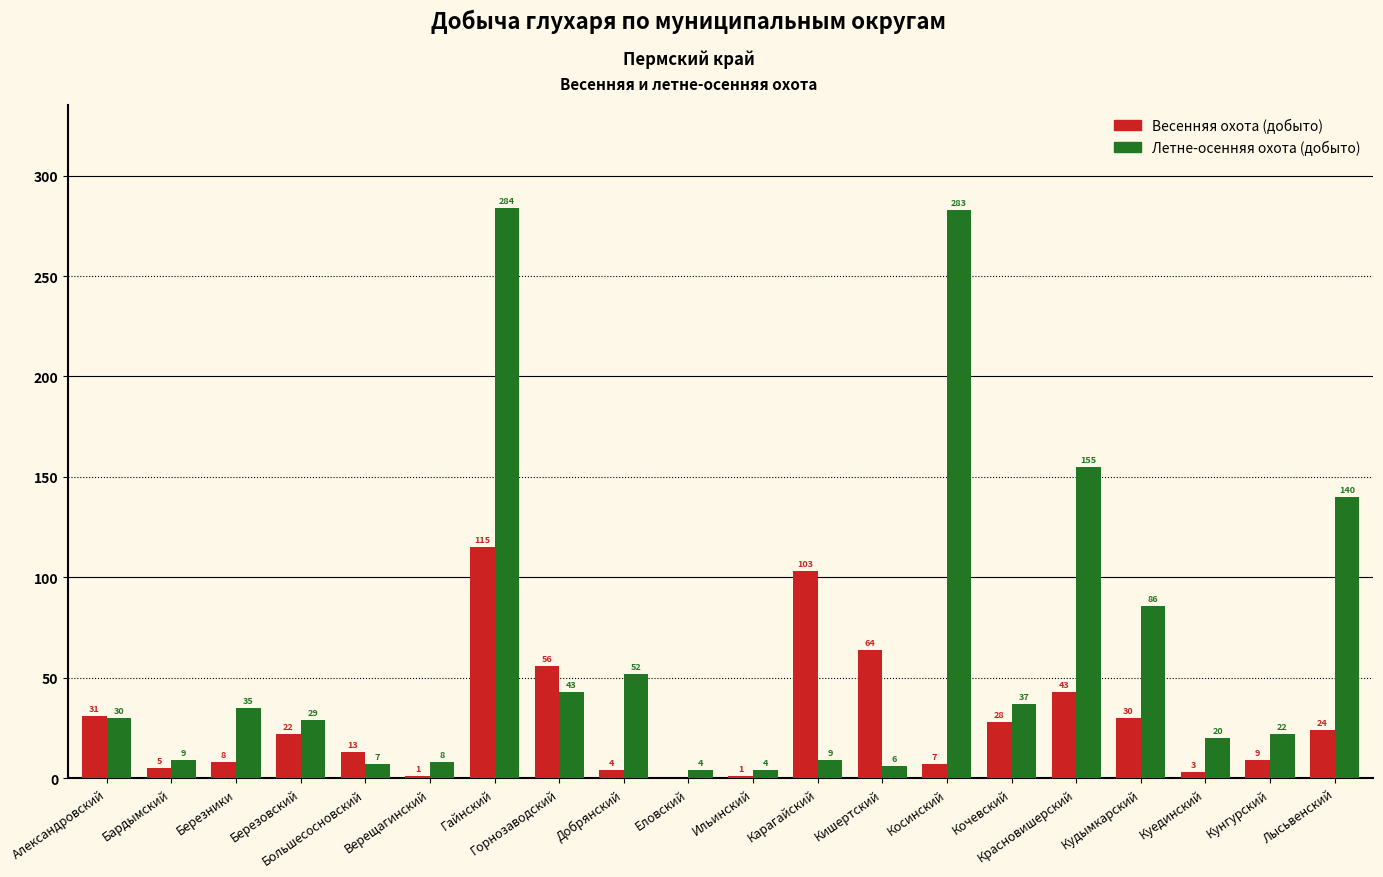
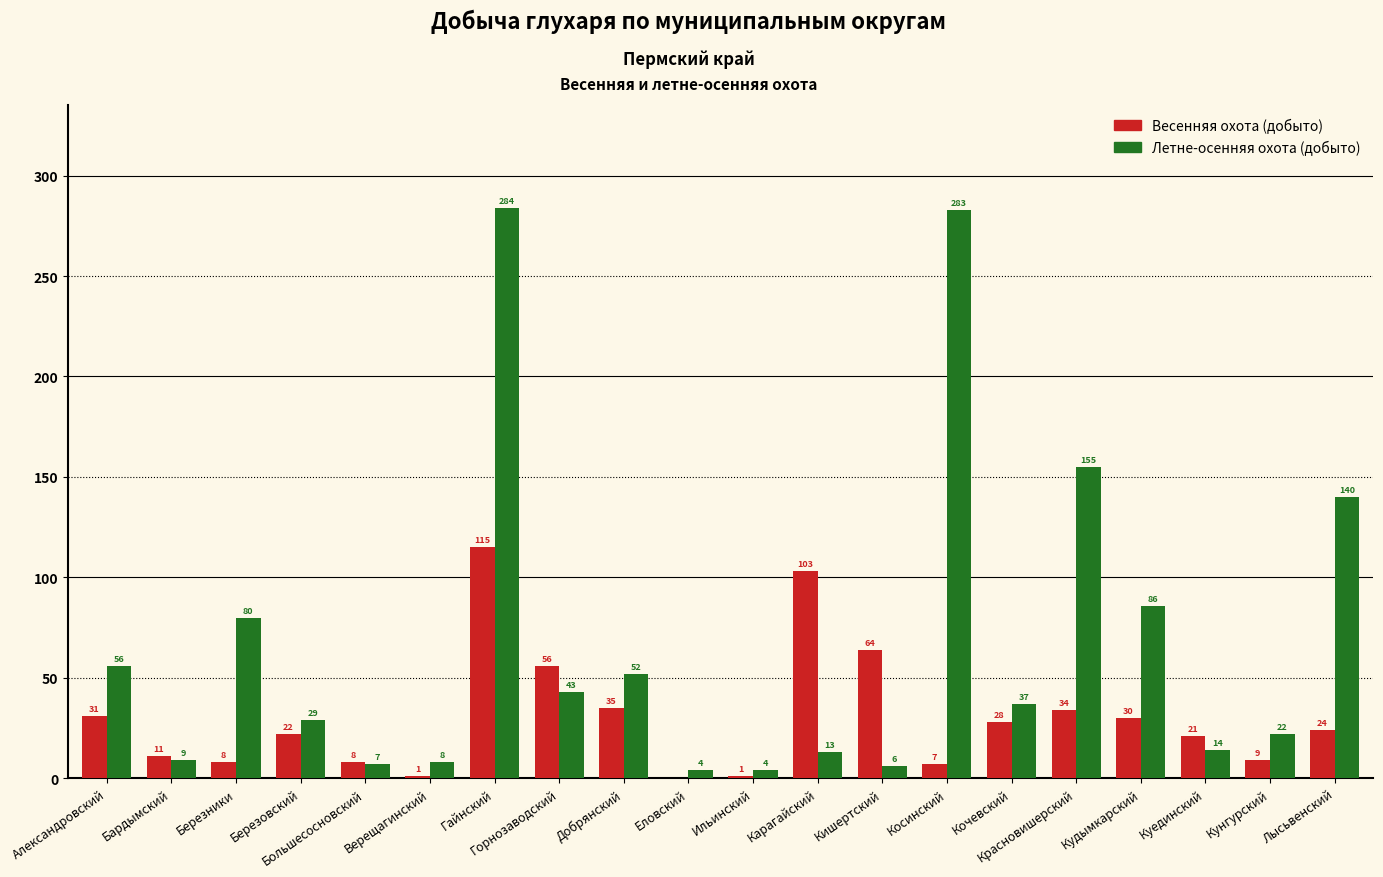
Летне-осенняя охота (добыто), Александровский: 30 -> 56
Весенняя охота (добыто), Бардымский: 5 -> 11
Летне-осенняя охота (добыто), Березники: 35 -> 80
Весенняя охота (добыто), Большесосновский: 13 -> 8
Весенняя охота (добыто), Добрянский: 4 -> 35
Летне-осенняя охота (добыто), Карагайский: 9 -> 13
Весенняя охота (добыто), Красновишерский: 43 -> 34
Весенняя охота (добыто), Куединский: 3 -> 21
Летне-осенняя охота (добыто), Куединский: 20 -> 14
